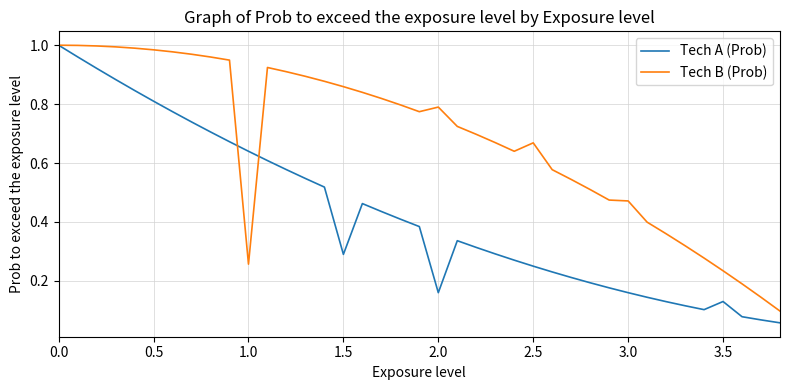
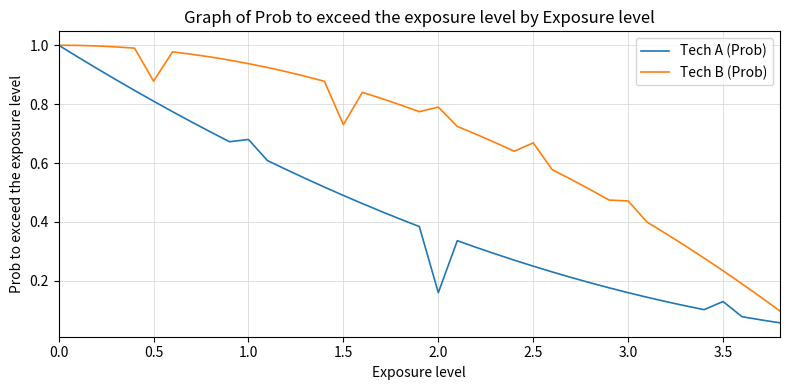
Tech B (Prob), 0.5: 0.98 -> 0.88
Tech A (Prob), 1.0: 0.64 -> 0.68
Tech B (Prob), 1.0: 0.26 -> 0.94
Tech A (Prob), 1.5: 0.29 -> 0.49
Tech B (Prob), 1.5: 0.86 -> 0.73
